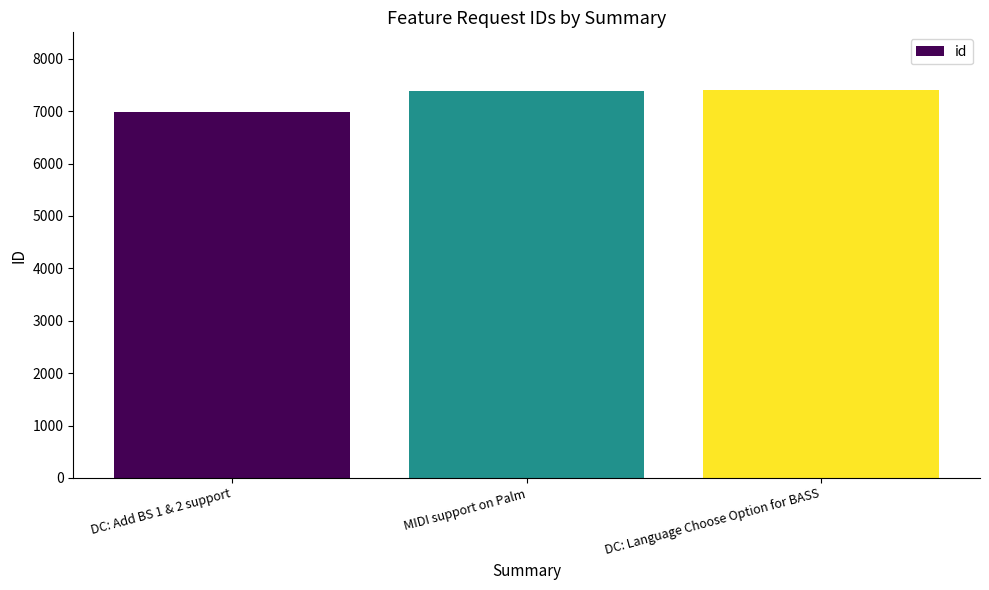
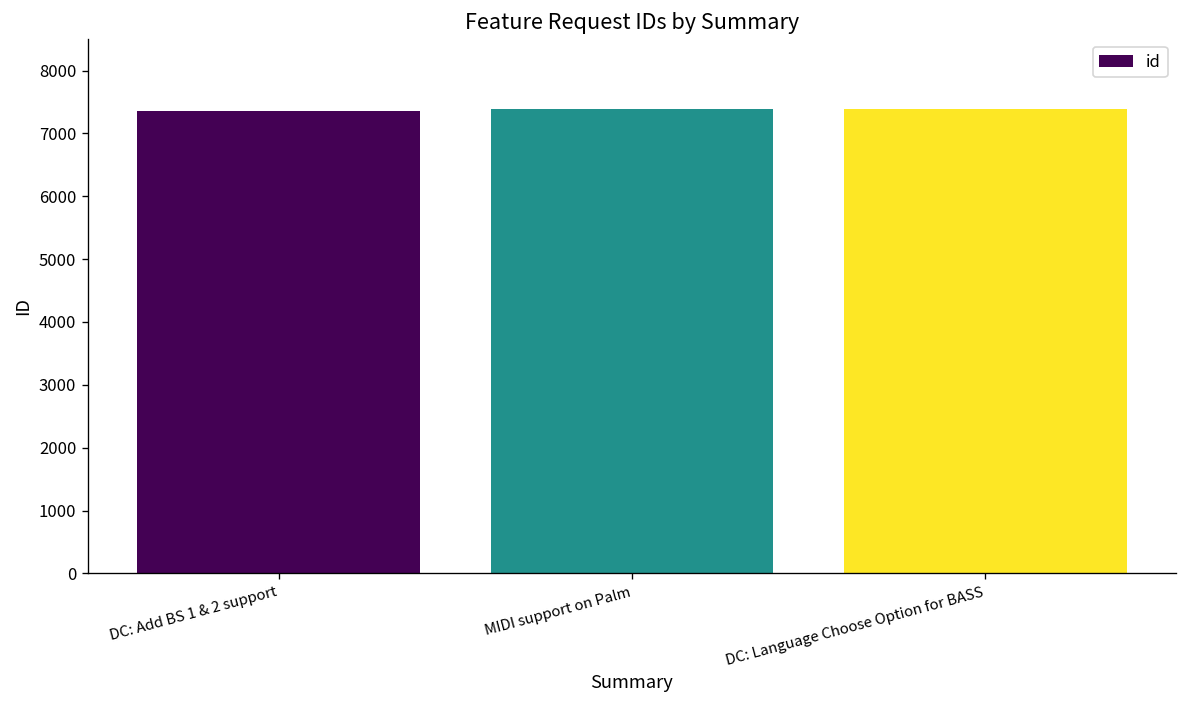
DC: Add BS 1 & 2 support: 7000 -> 7400
